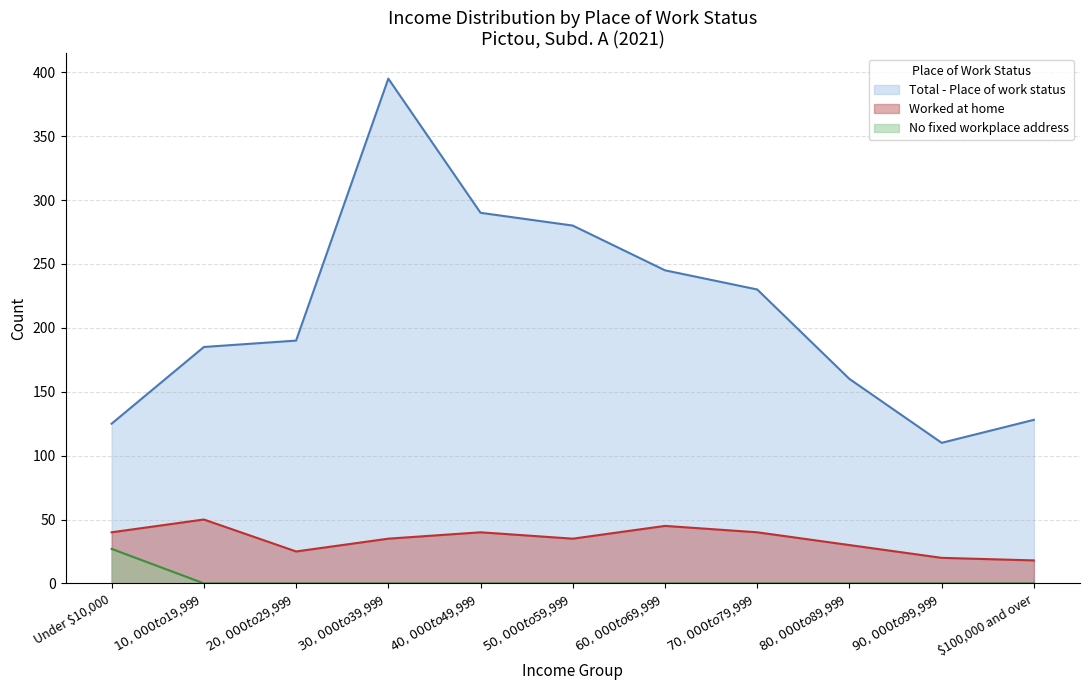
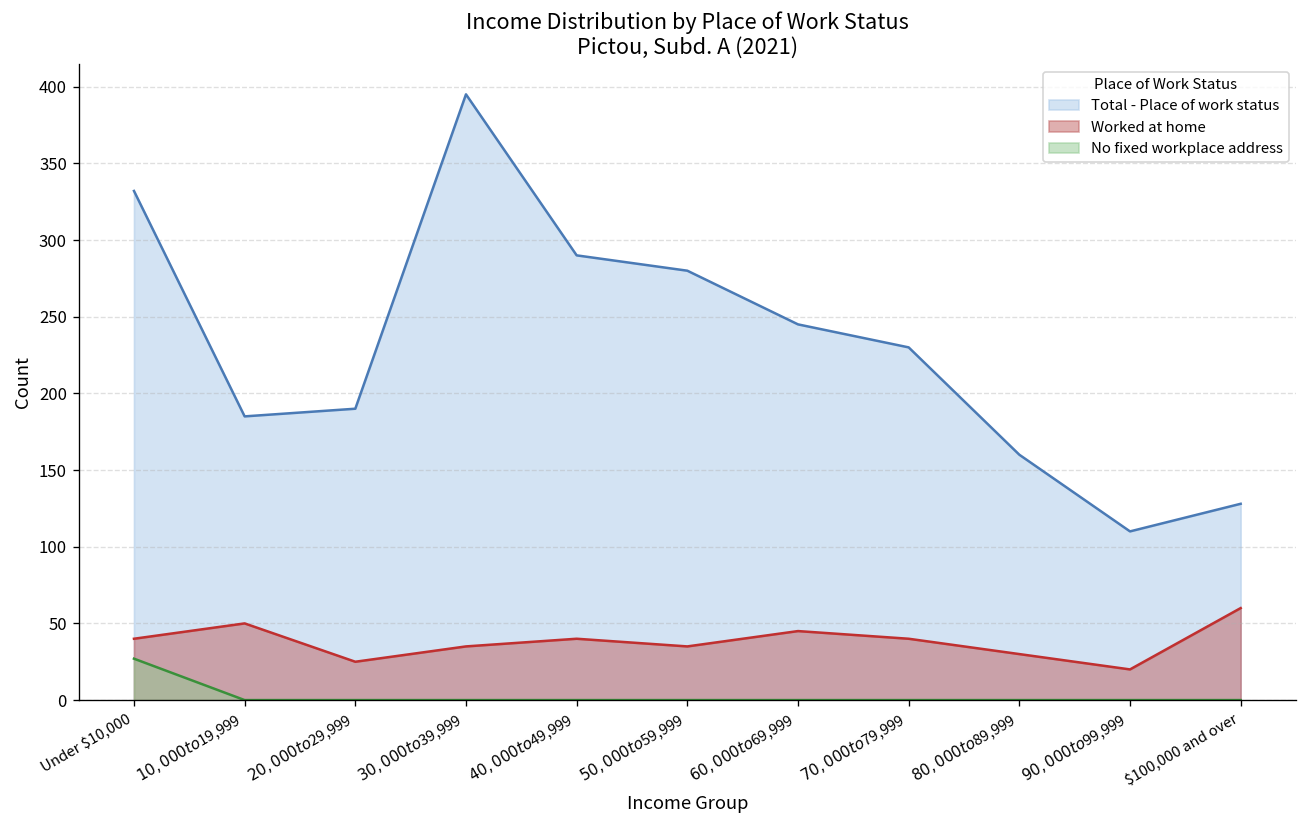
Total - Place of work status, Under $10,000: 125 -> 332
Worked at home, $100,000 and over: 18 -> 60
